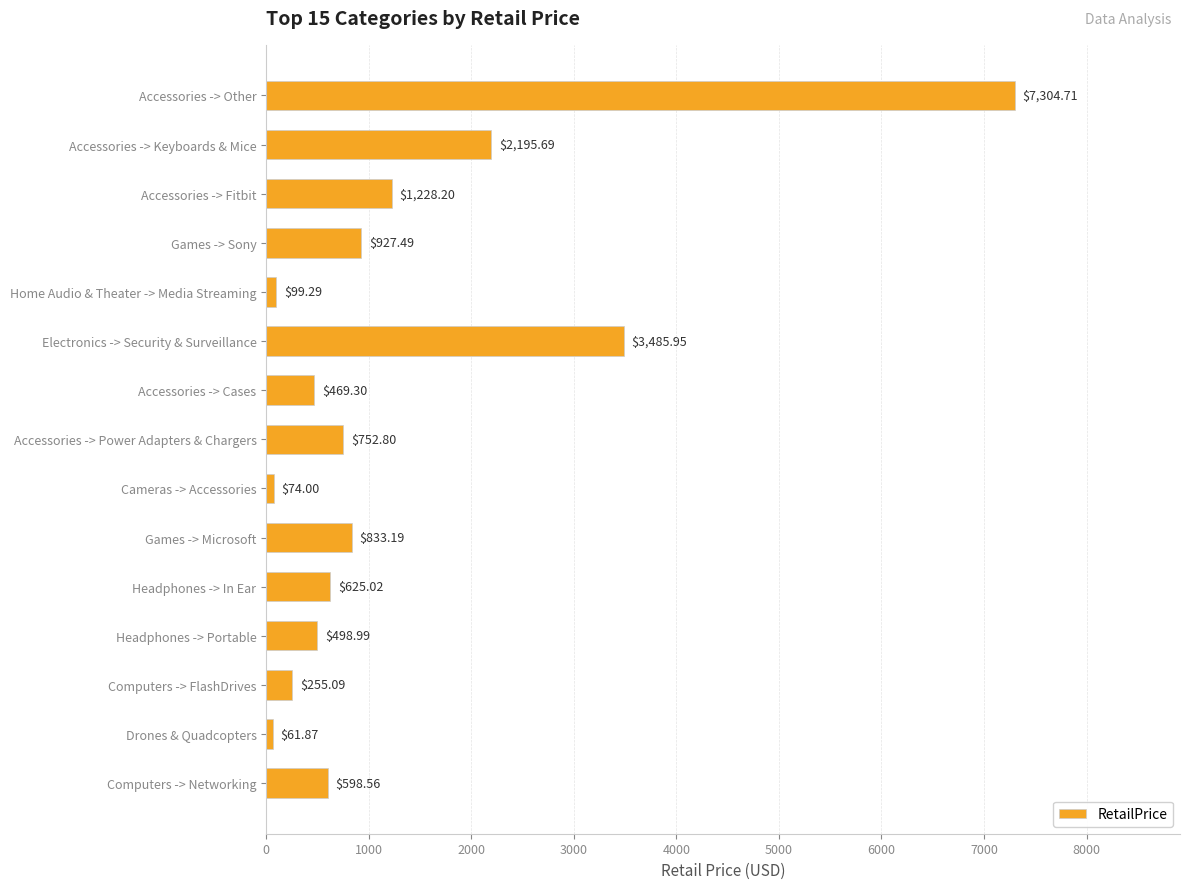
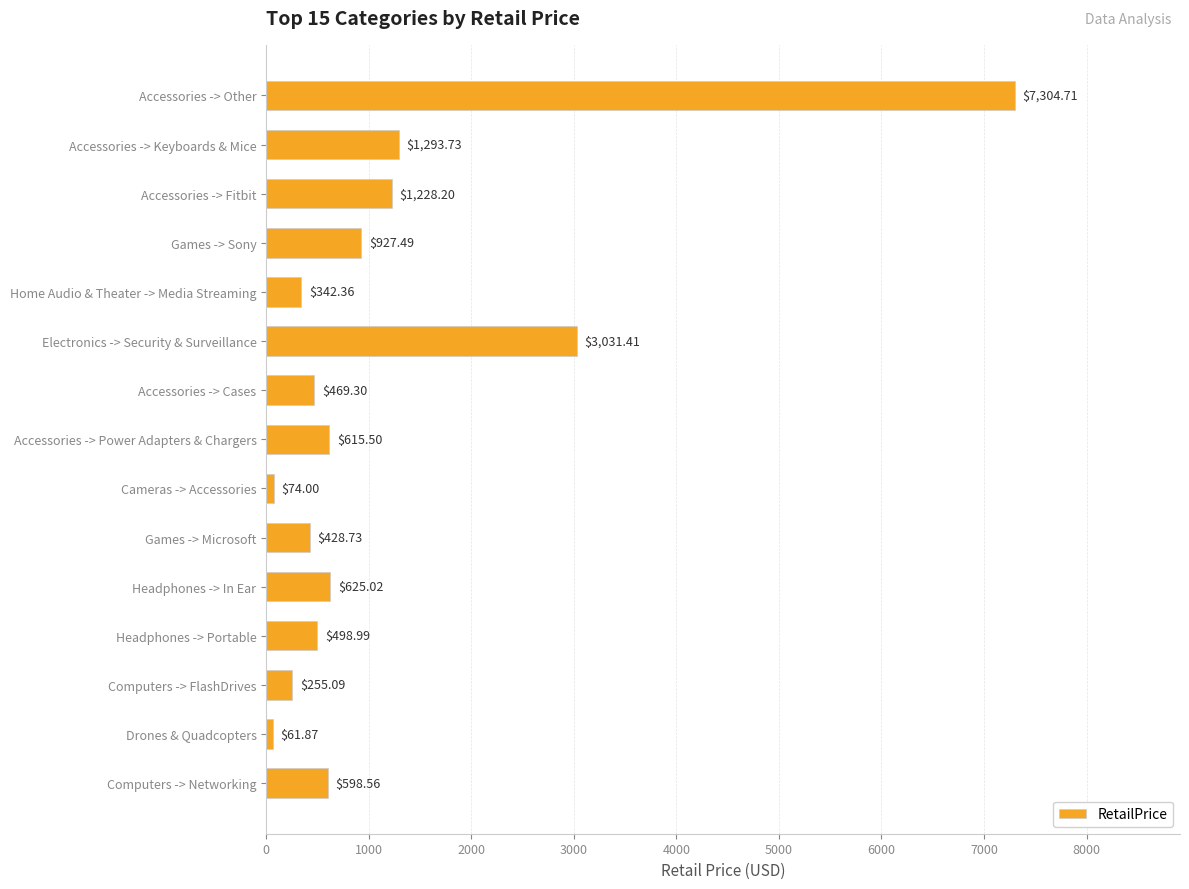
Accessories -> Keyboards & Mice: $2,195.69 -> $1,293.73
Home Audio & Theater -> Media Streaming: $99.29 -> $342.36
Electronics -> Security & Surveillance: $3,485.95 -> $3,031.41
Accessories -> Power Adapters & Chargers: $752.80 -> $615.50
Games -> Microsoft: $833.19 -> $428.73
